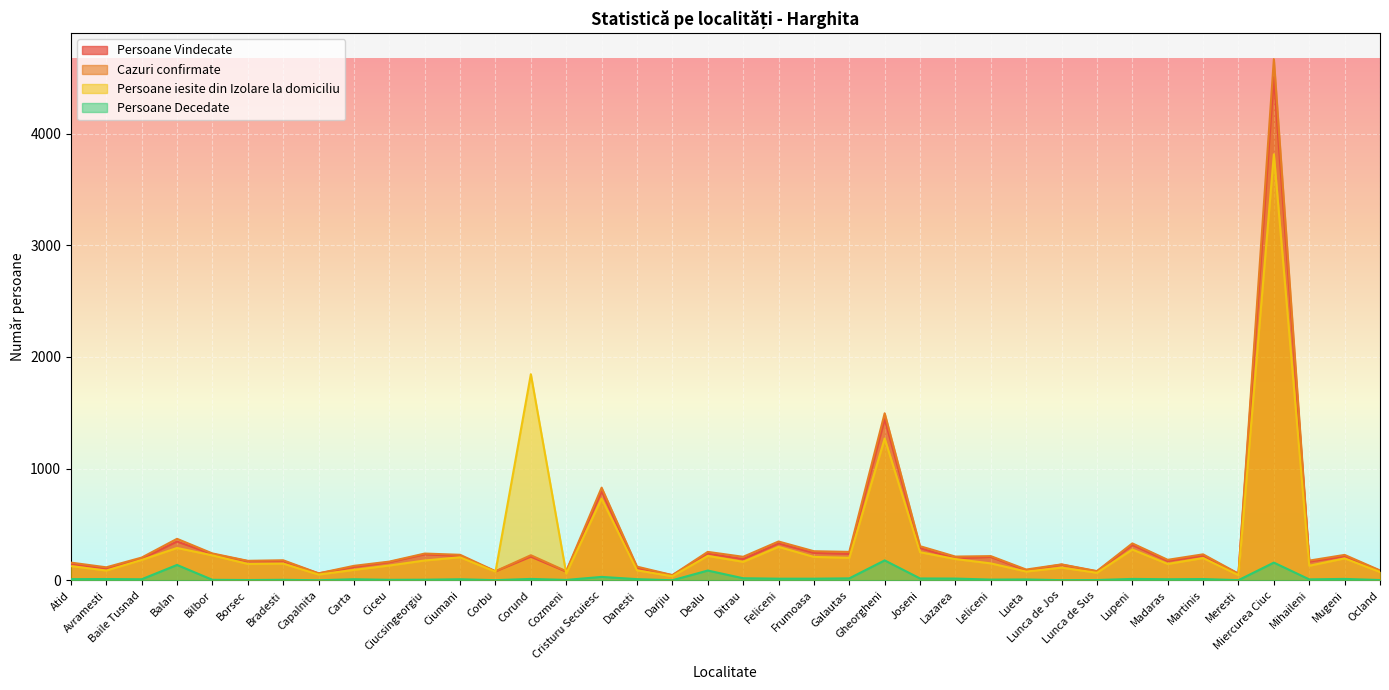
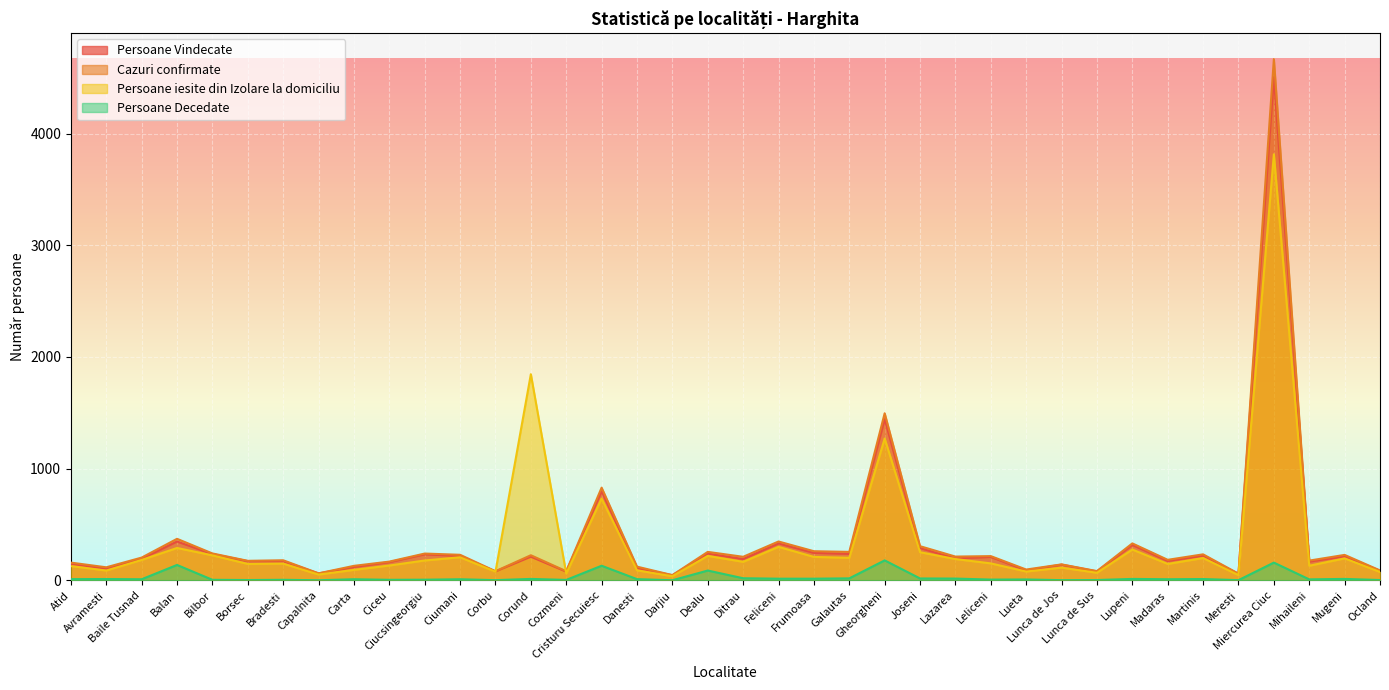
Persoane Decedate, Cristuru Secuiesc: 30 -> 130
